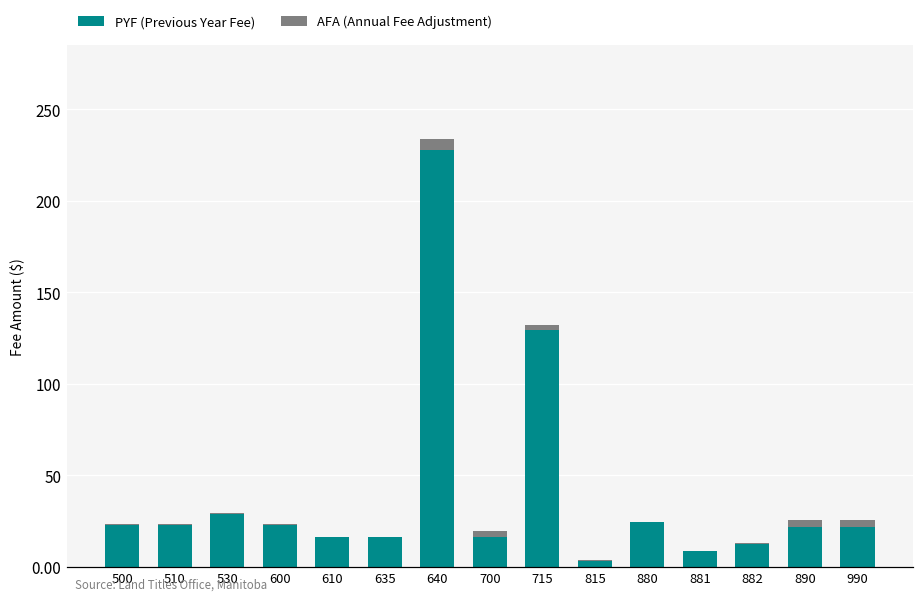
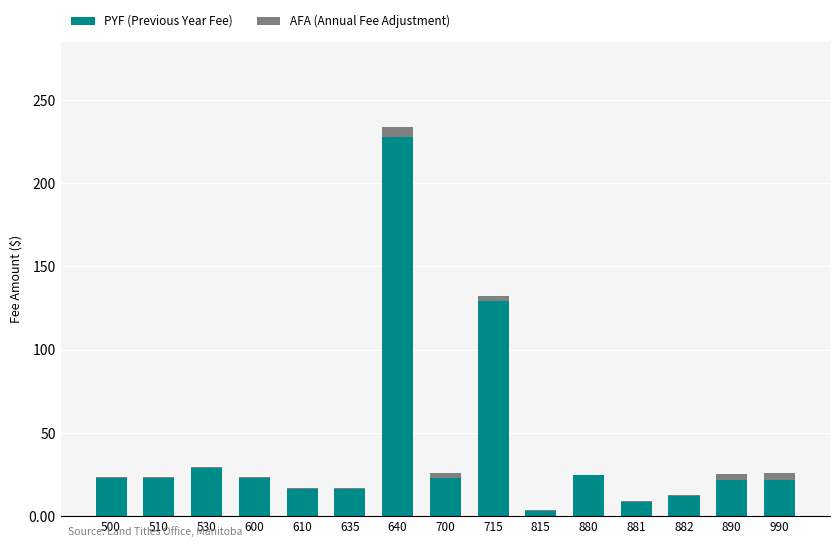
PYF (Previous Year Fee), 700: 16 -> 23
